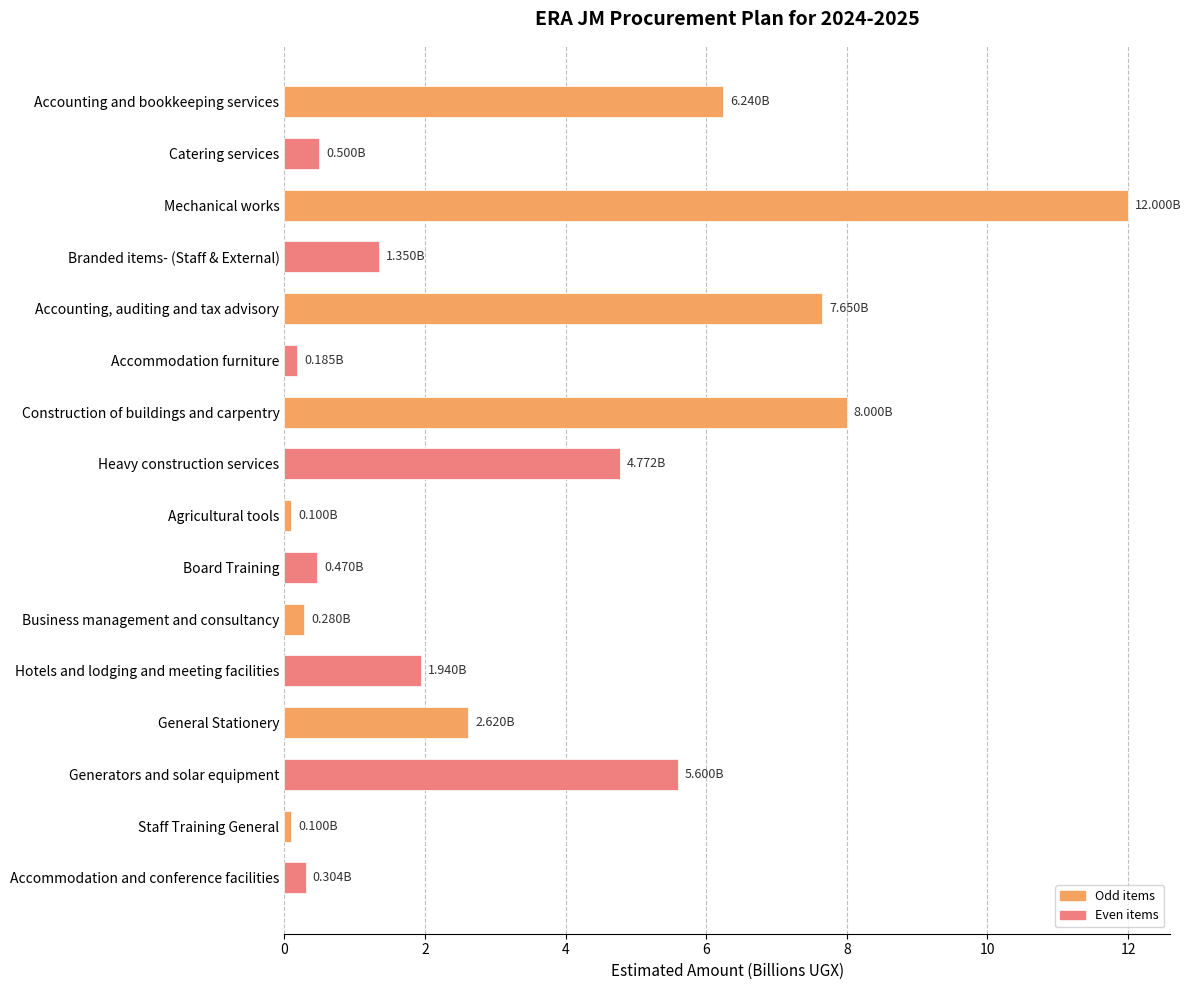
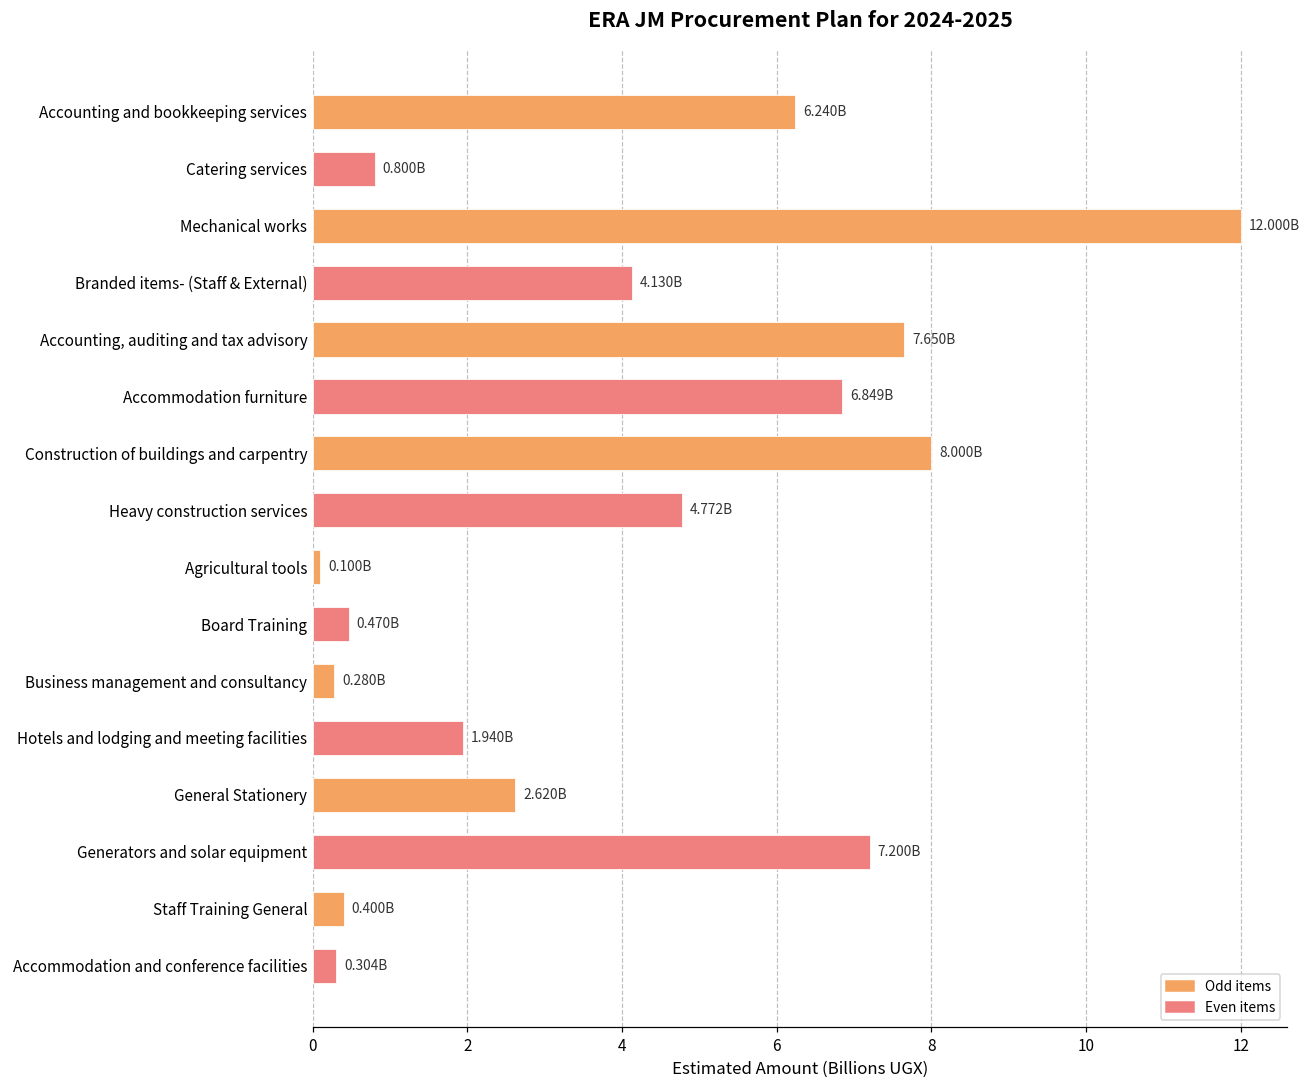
Catering services: 0.500B -> 0.800B
Branded items- (Staff & External): 1.350B -> 4.130B
Accommodation furniture: 0.185B -> 6.849B
Generators and solar equipment: 5.600B -> 7.200B
Staff Training General: 0.100B -> 0.400B
